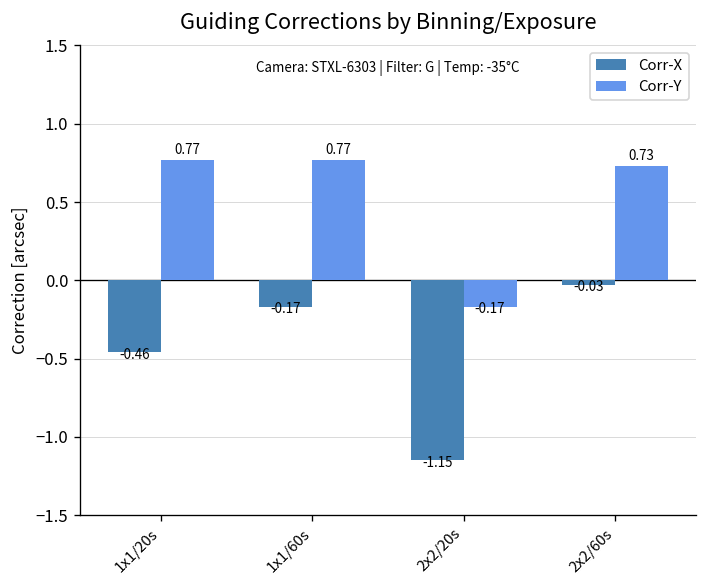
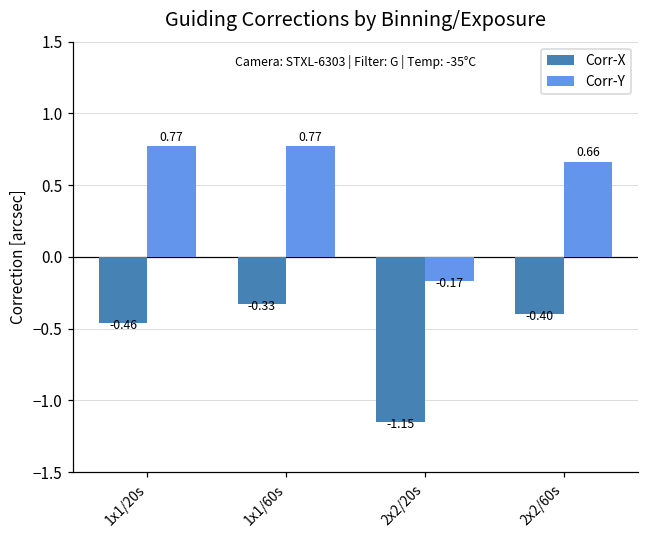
Corr-X, 1x1/60s: -0.17 -> -0.33
Corr-X, 2x2/60s: -0.03 -> -0.40
Corr-Y, 2x2/60s: 0.73 -> 0.66
